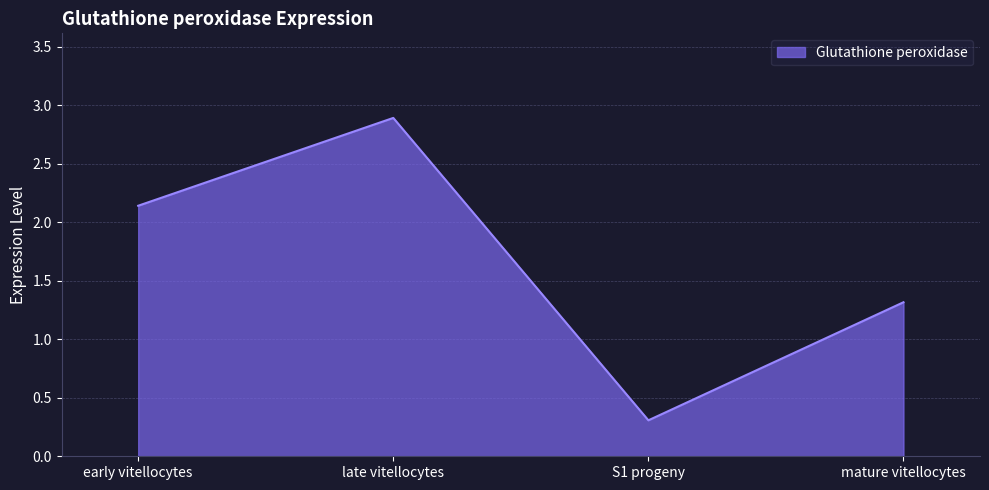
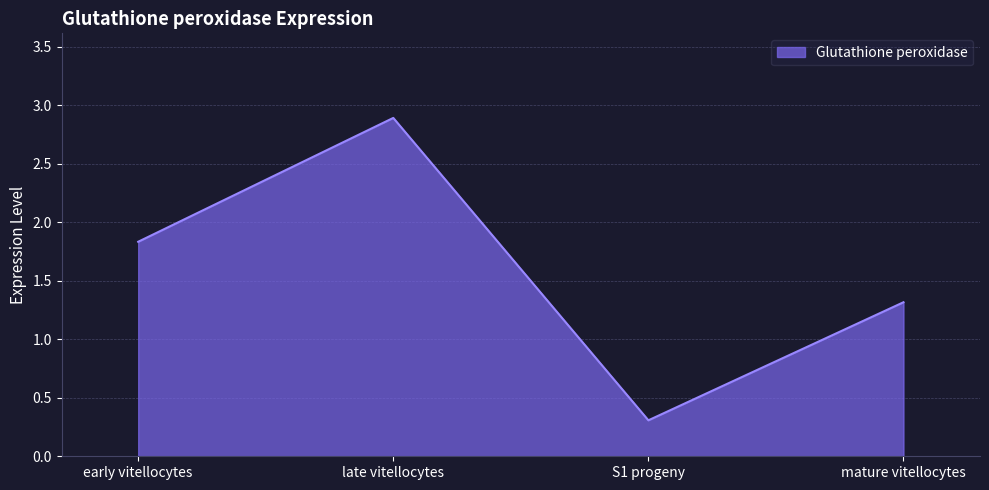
early vitellocytes: 2.14 -> 1.83
